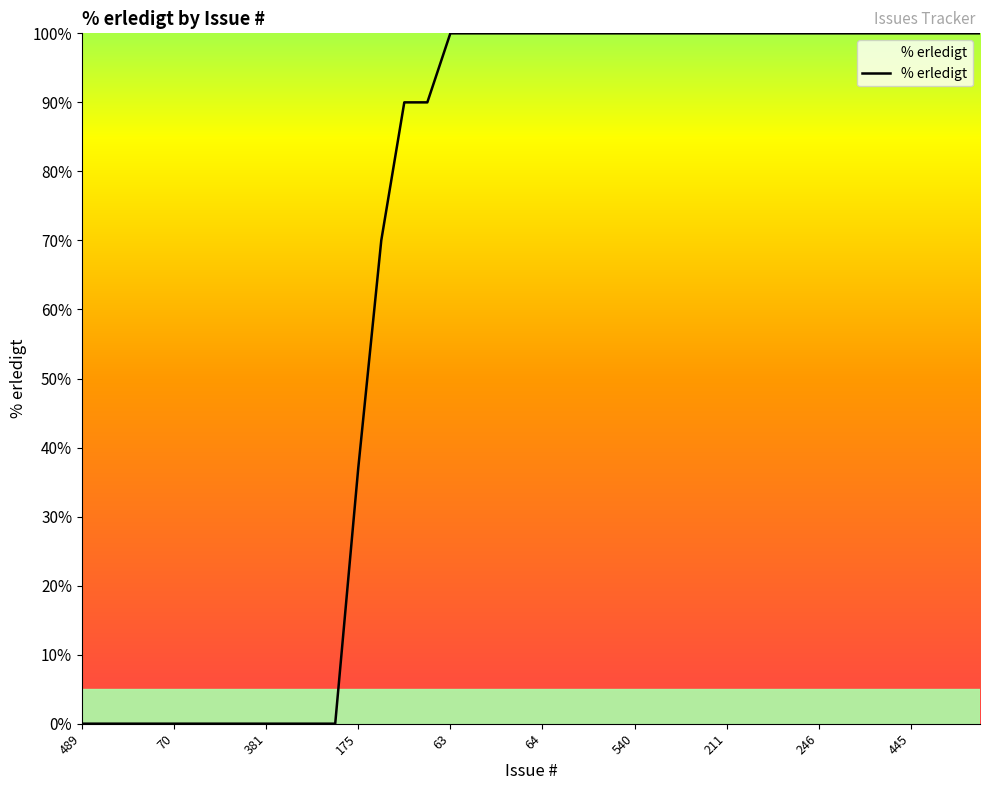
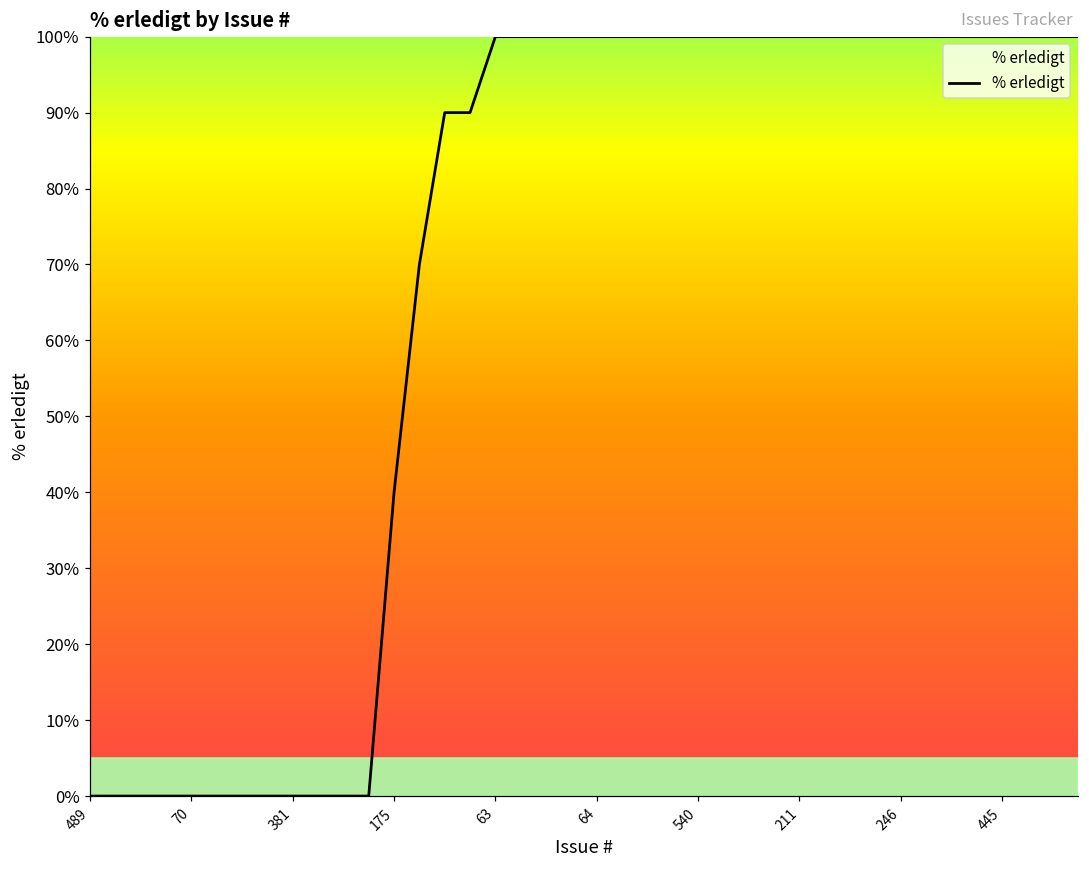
175: 37% -> 40%
